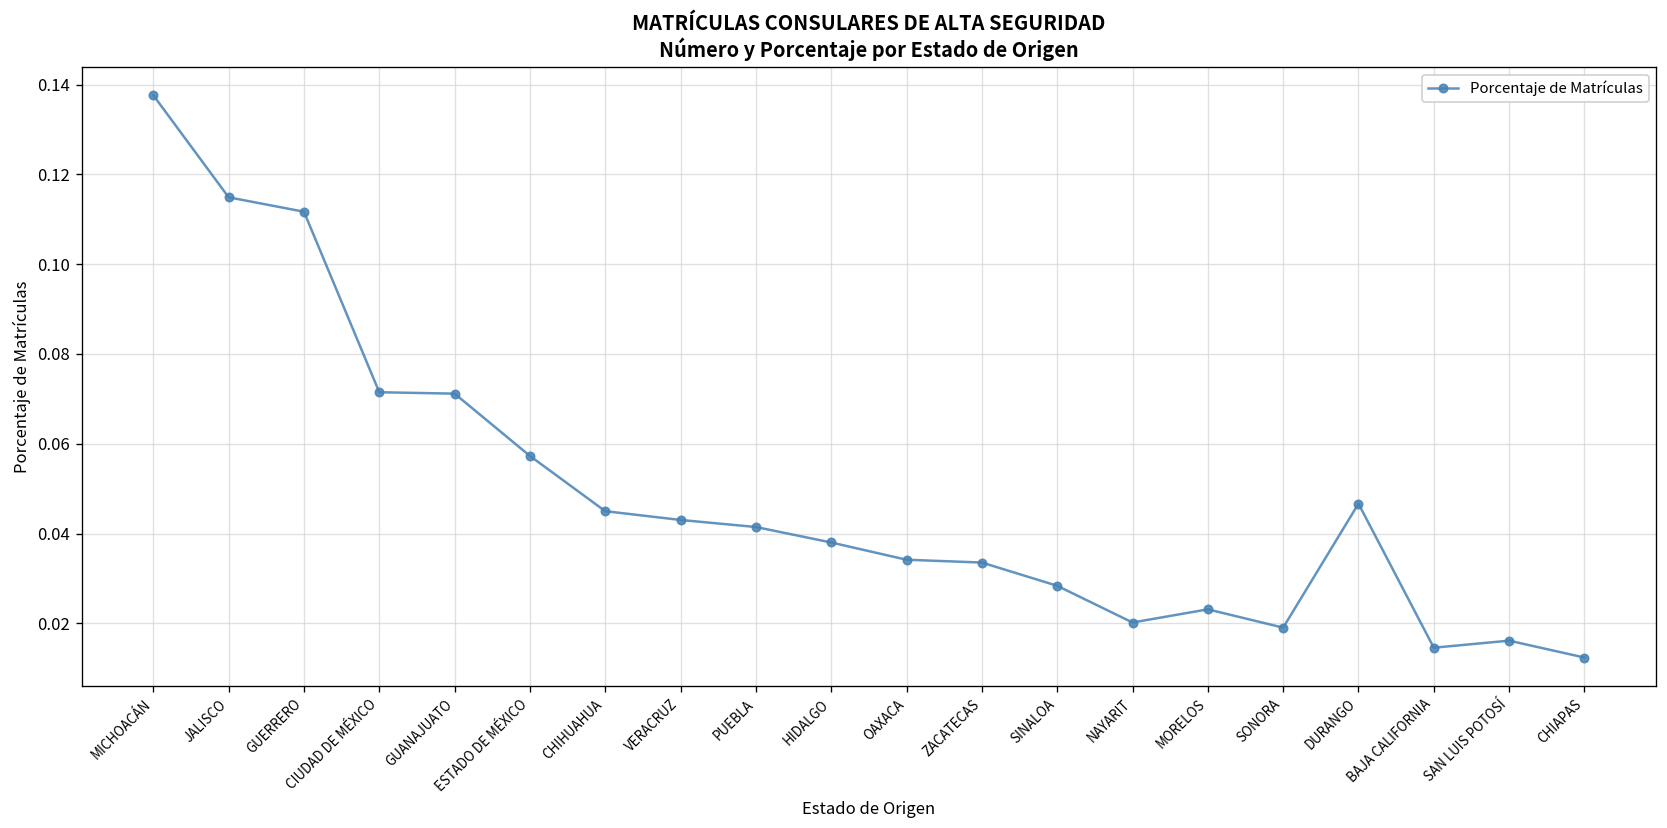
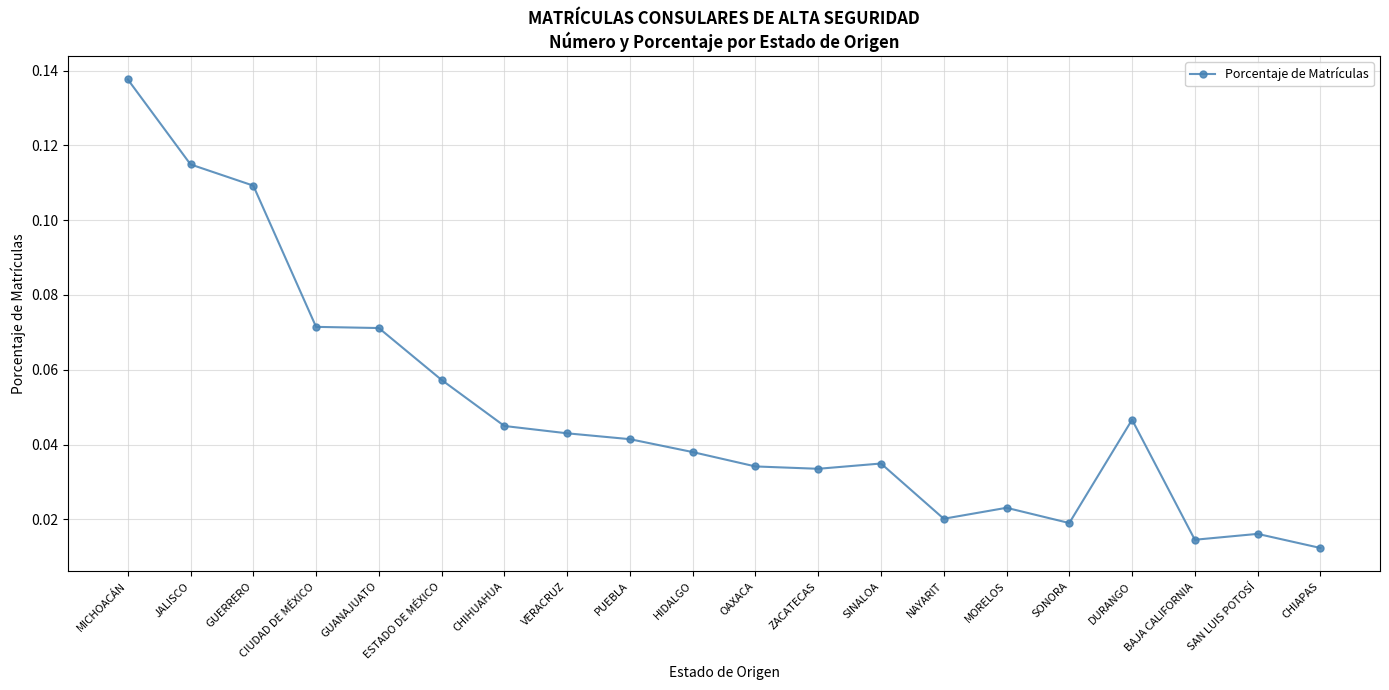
GUERRERO: 0.112 -> 0.109
SINALOA: 0.028 -> 0.035
